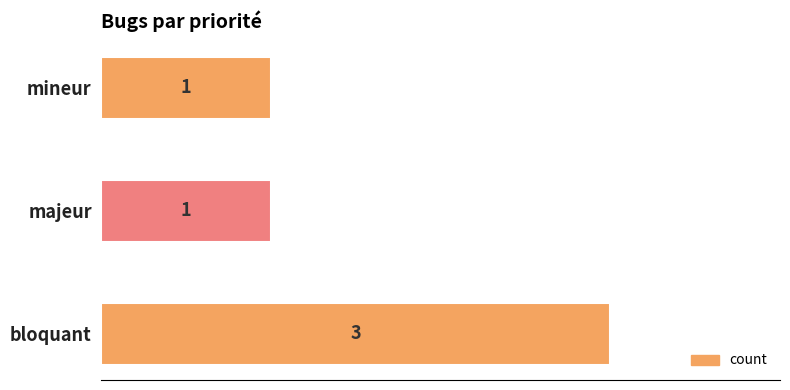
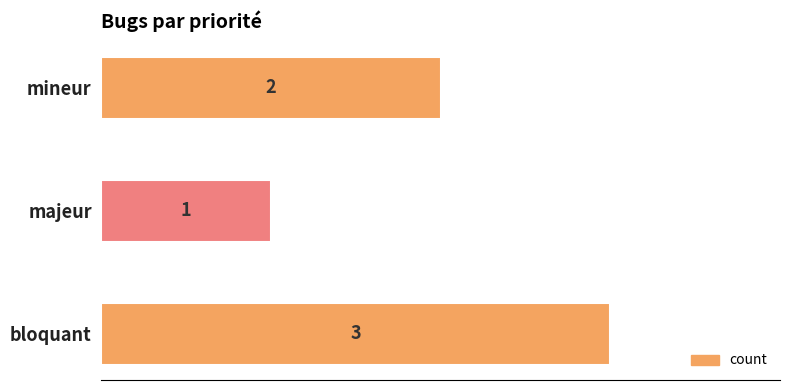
mineur: 1 -> 2
